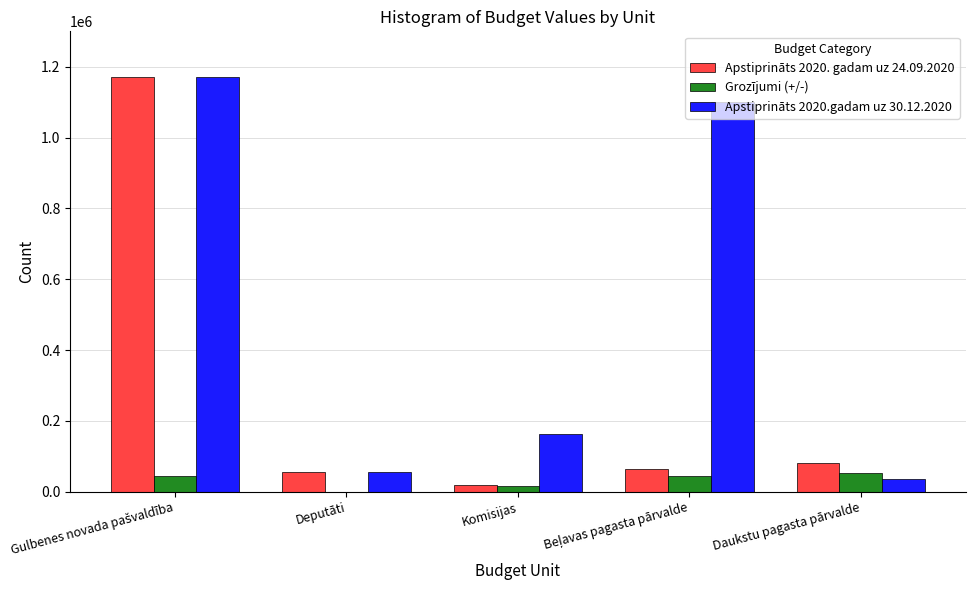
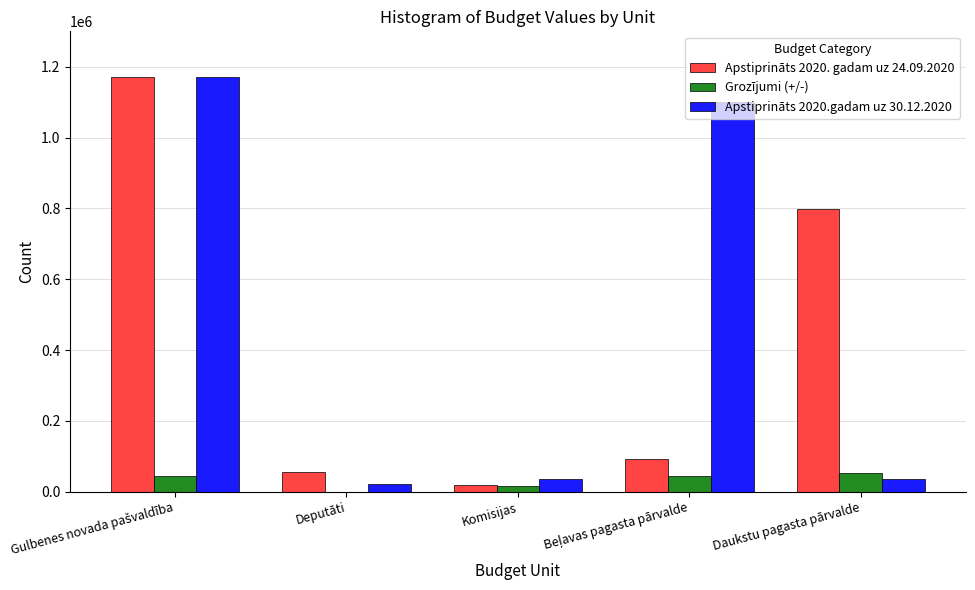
Apstiprināts 2020.gadam uz 30.12.2020, Deputāti: 60000 -> 20000
Apstiprināts 2020.gadam uz 30.12.2020, Komisijas: 160000 -> 40000
Apstiprināts 2020. gadam uz 24.09.2020, Beļavas pagasta pārvalde: 60000 -> 90000
Apstiprināts 2020. gadam uz 24.09.2020, Daukstu pagasta pārvalde: 80000 -> 800000
